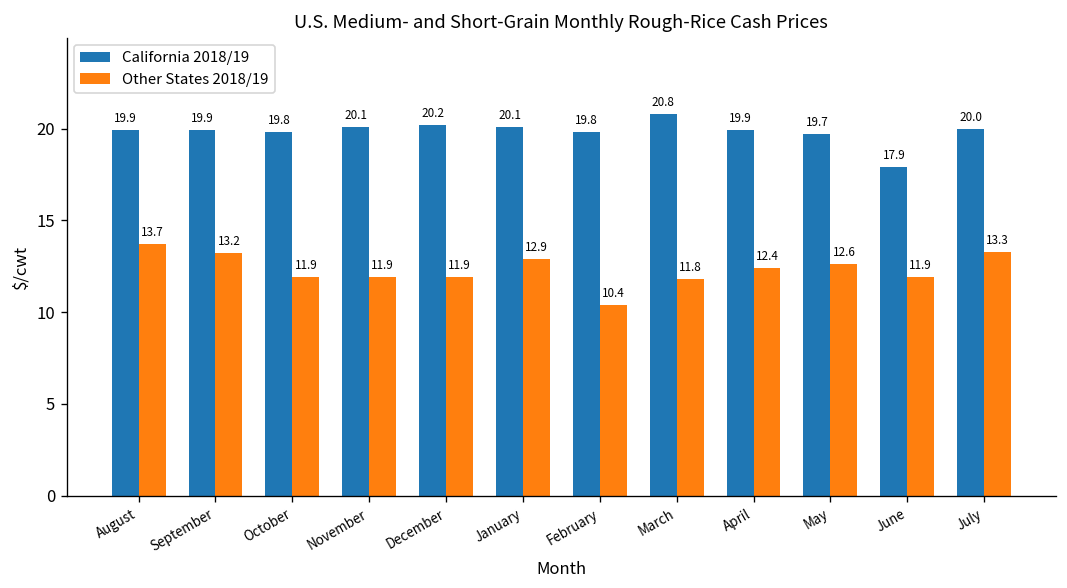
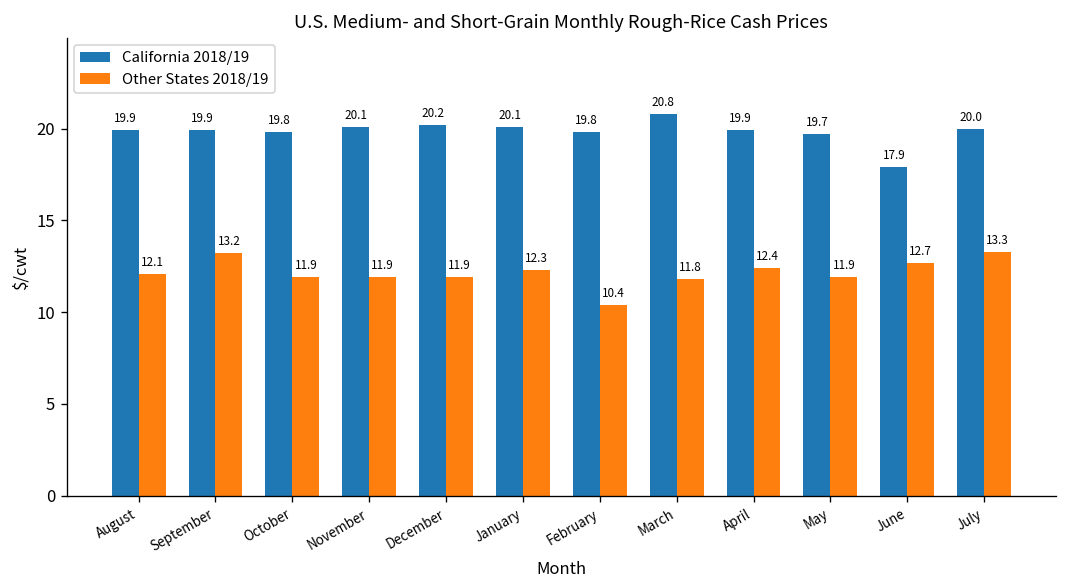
Other States 2018/19, August: 13.7 -> 12.1
Other States 2018/19, January: 12.9 -> 12.3
Other States 2018/19, May: 12.6 -> 11.9
Other States 2018/19, June: 11.9 -> 12.7
